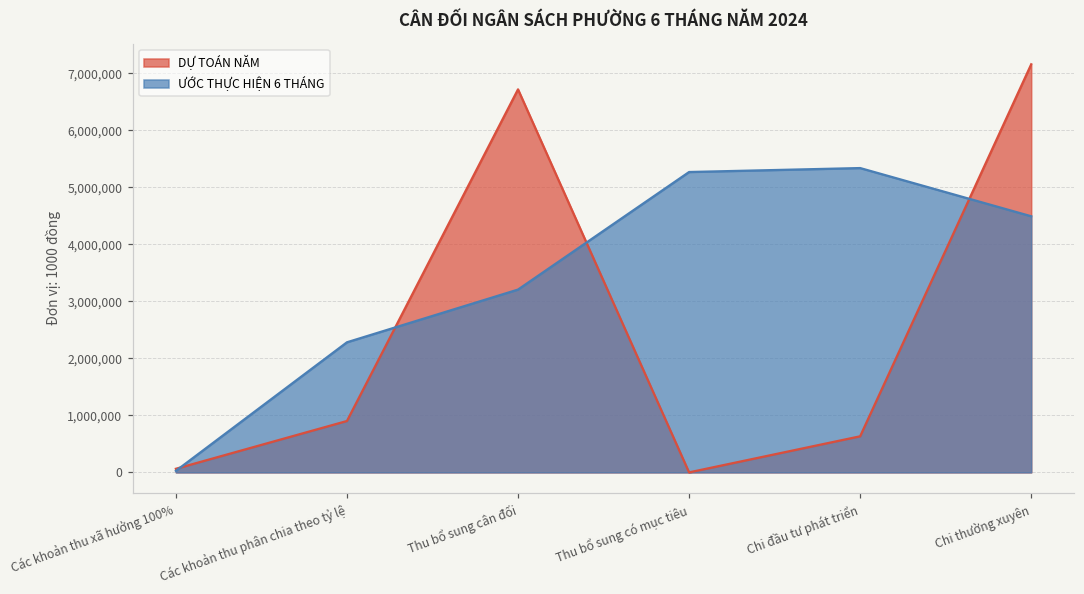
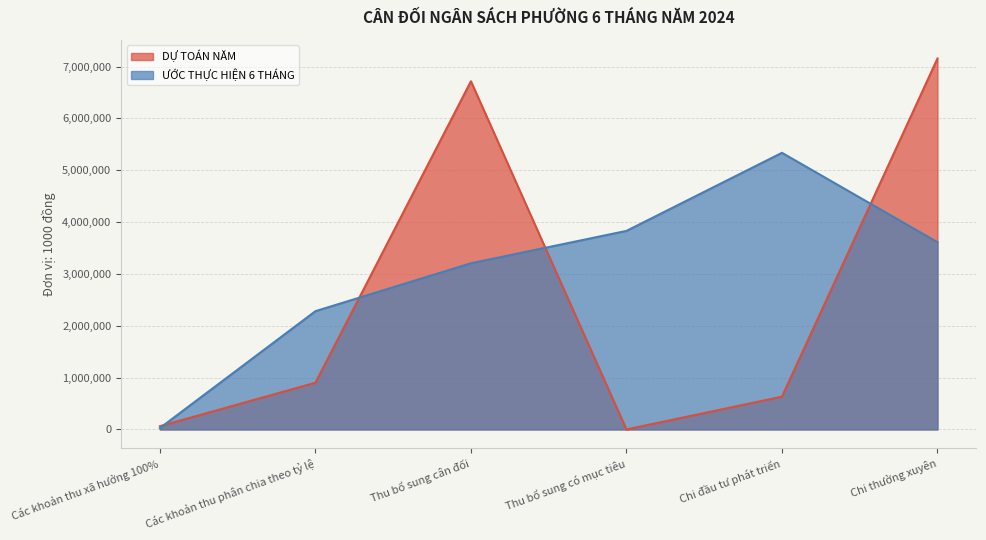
ƯỚC THỰC HIỆN 6 THÁNG, Thu bổ sung có mục tiêu: 5,300,000 -> 3,800,000
ƯỚC THỰC HIỆN 6 THÁNG, Chi thường xuyên: 4,500,000 -> 3,600,000
